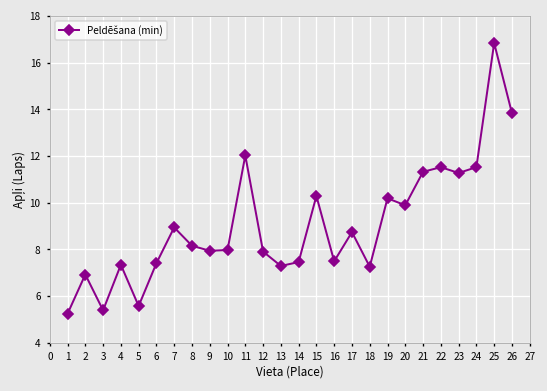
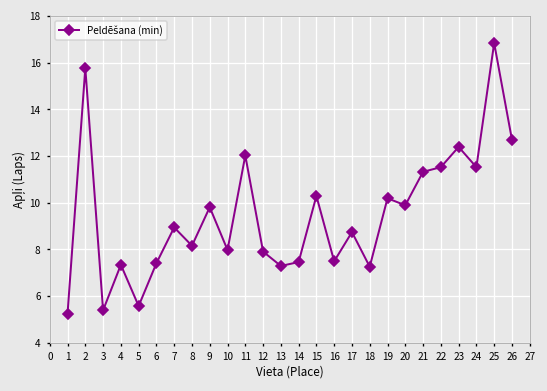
2: 6.9 -> 15.8
9: 7.9 -> 9.8
23: 11.3 -> 12.4
26: 13.8 -> 12.7
